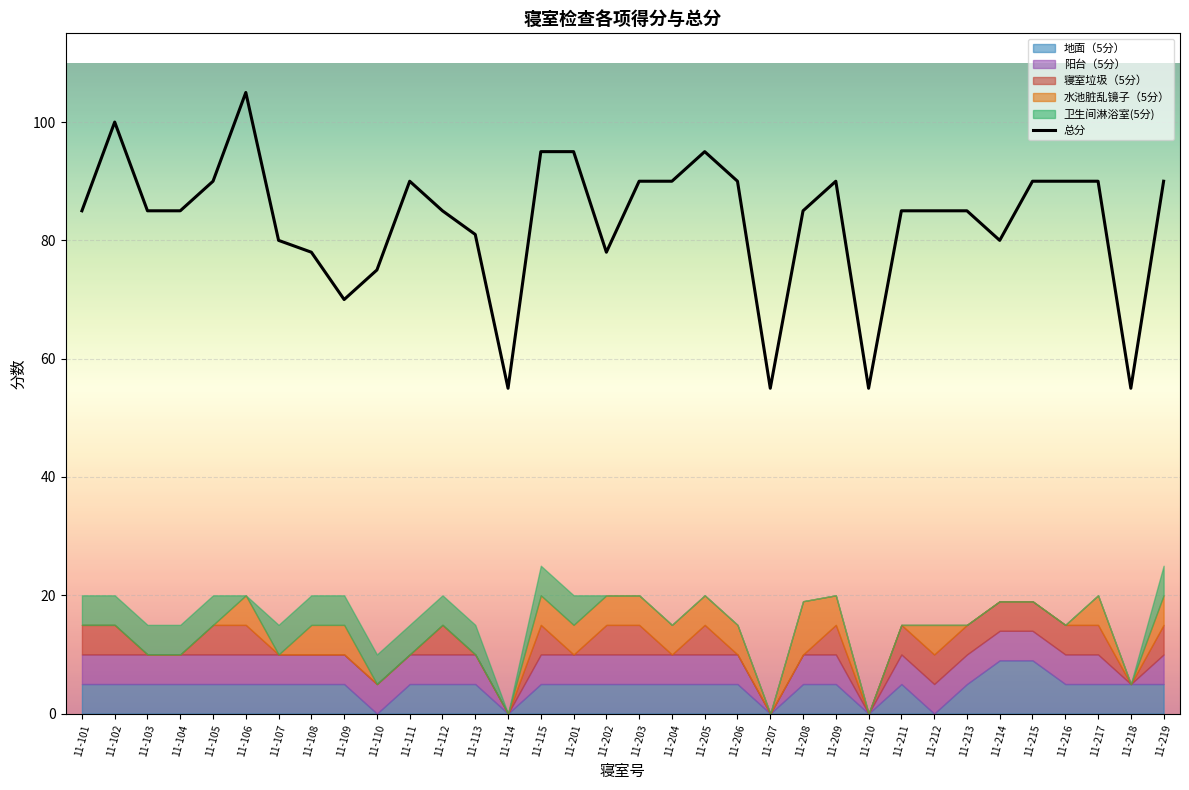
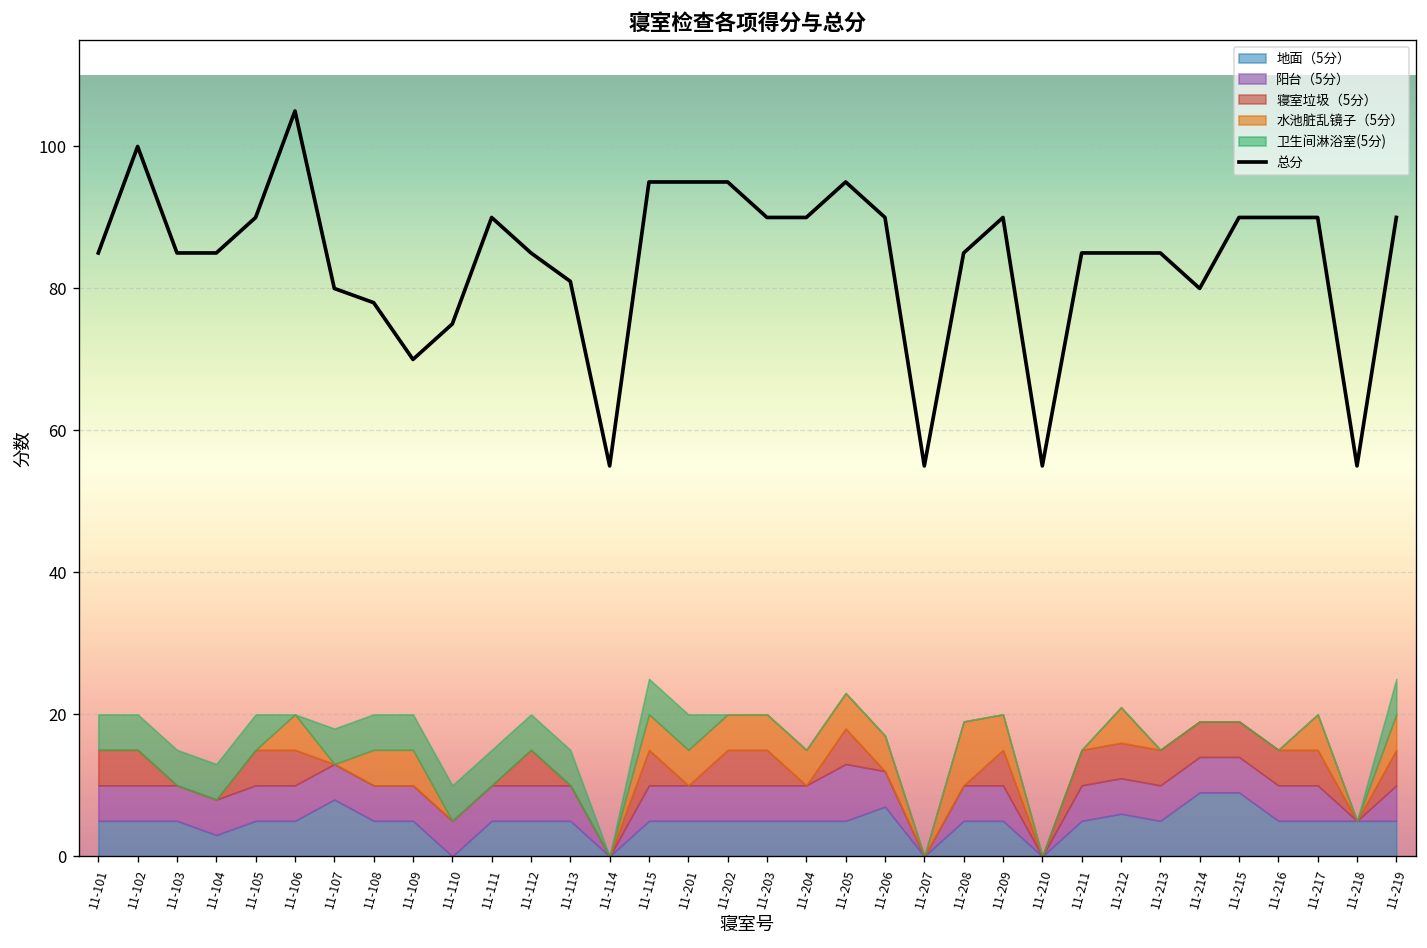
地面（5分）, 11-104: 5 -> 3
地面（5分）, 11-107: 5 -> 8
总分, 11-202: 78 -> 95
阳台（5分）, 11-205: 5 -> 8
地面（5分）, 11-206: 5 -> 7
地面（5分）, 11-212: 0 -> 6
